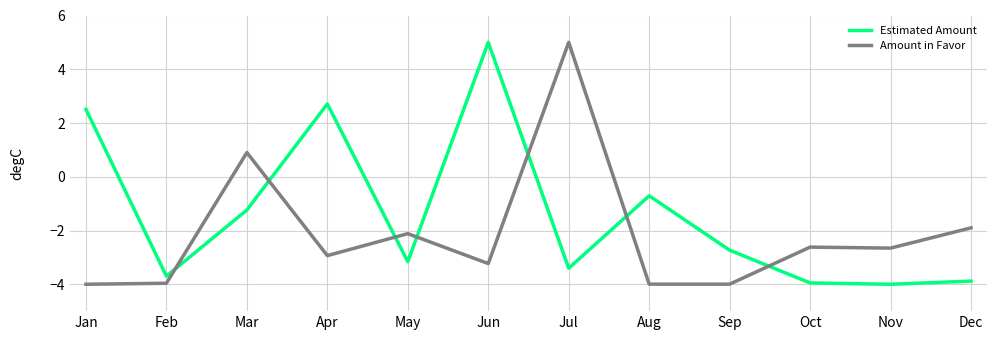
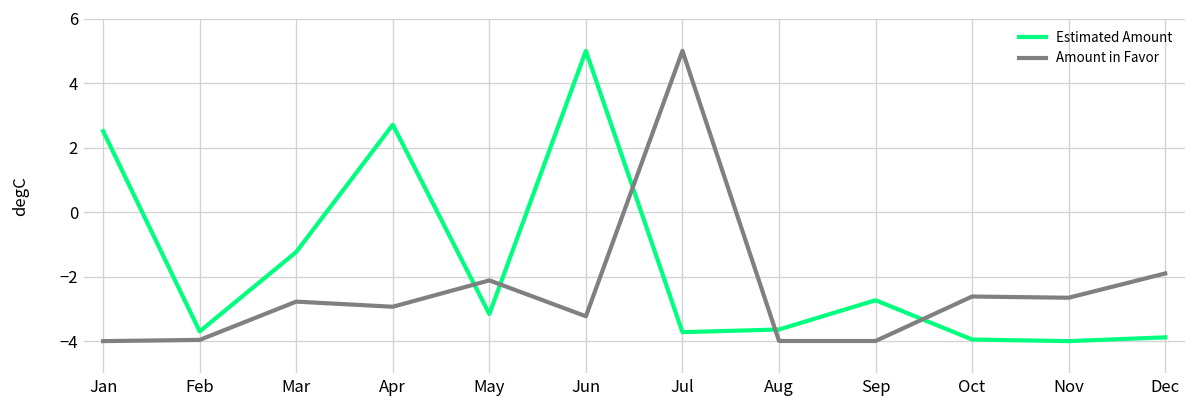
Amount in Favor, Mar: 0.9 -> -2.8
Estimated Amount, Jul: -3.4 -> -3.7
Estimated Amount, Aug: -0.7 -> -3.6
